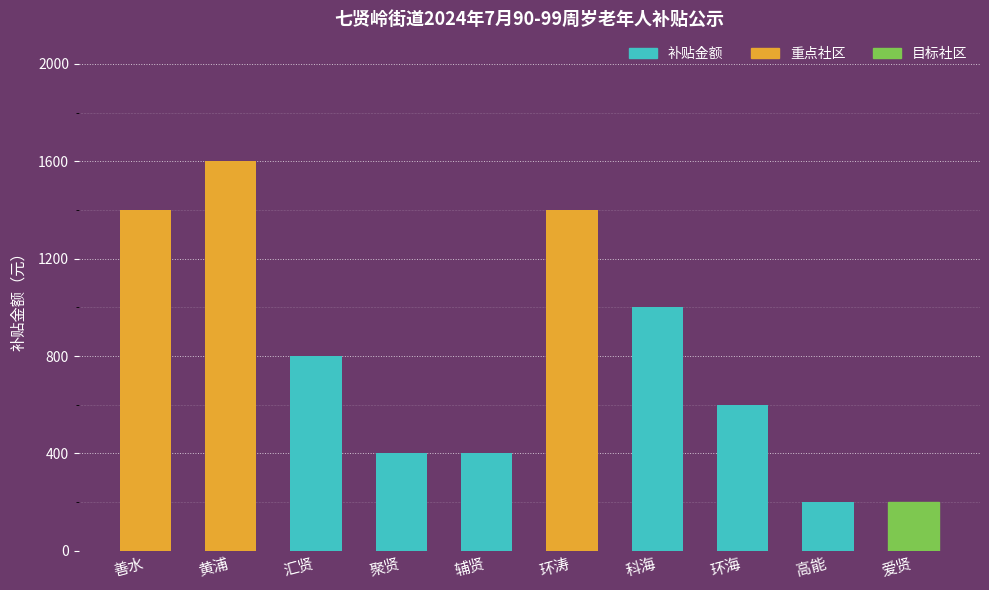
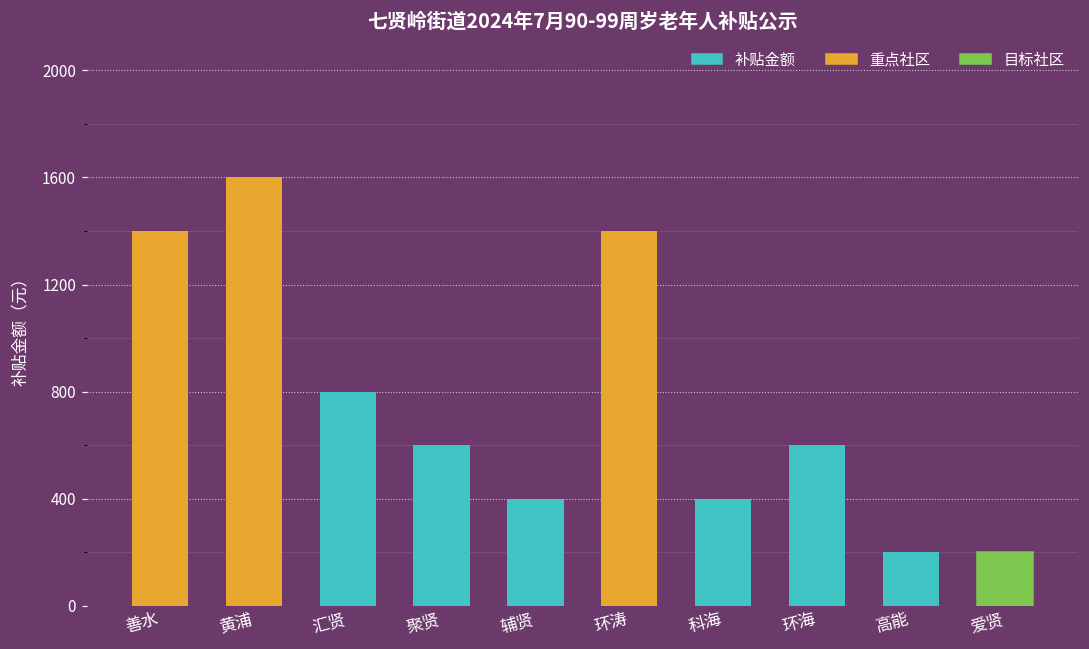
补贴金额, 聚贤: 400 -> 600
补贴金额, 科海: 1000 -> 400
